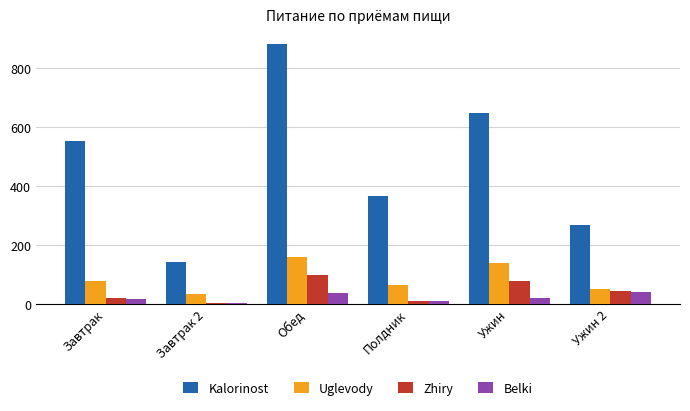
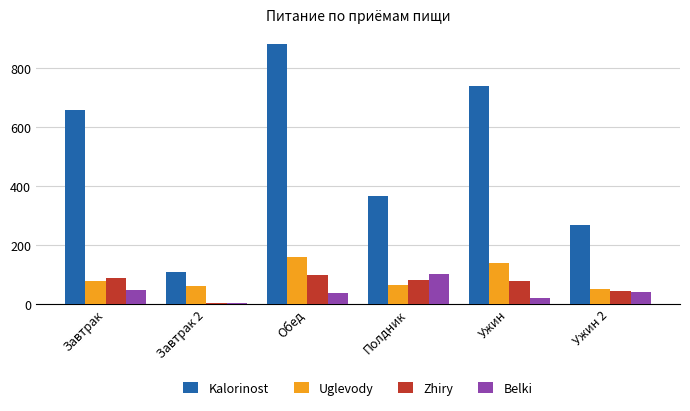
Kalorinost, Завтрак: 550 -> 660
Zhiry, Завтрак: 20 -> 90
Belki, Завтрак: 20 -> 50
Kalorinost, Завтрак 2: 140 -> 110
Uglevody, Завтрак 2: 30 -> 60
Zhiry, Полдник: 10 -> 80
Belki, Полдник: 10 -> 100
Kalorinost, Ужин: 650 -> 740
